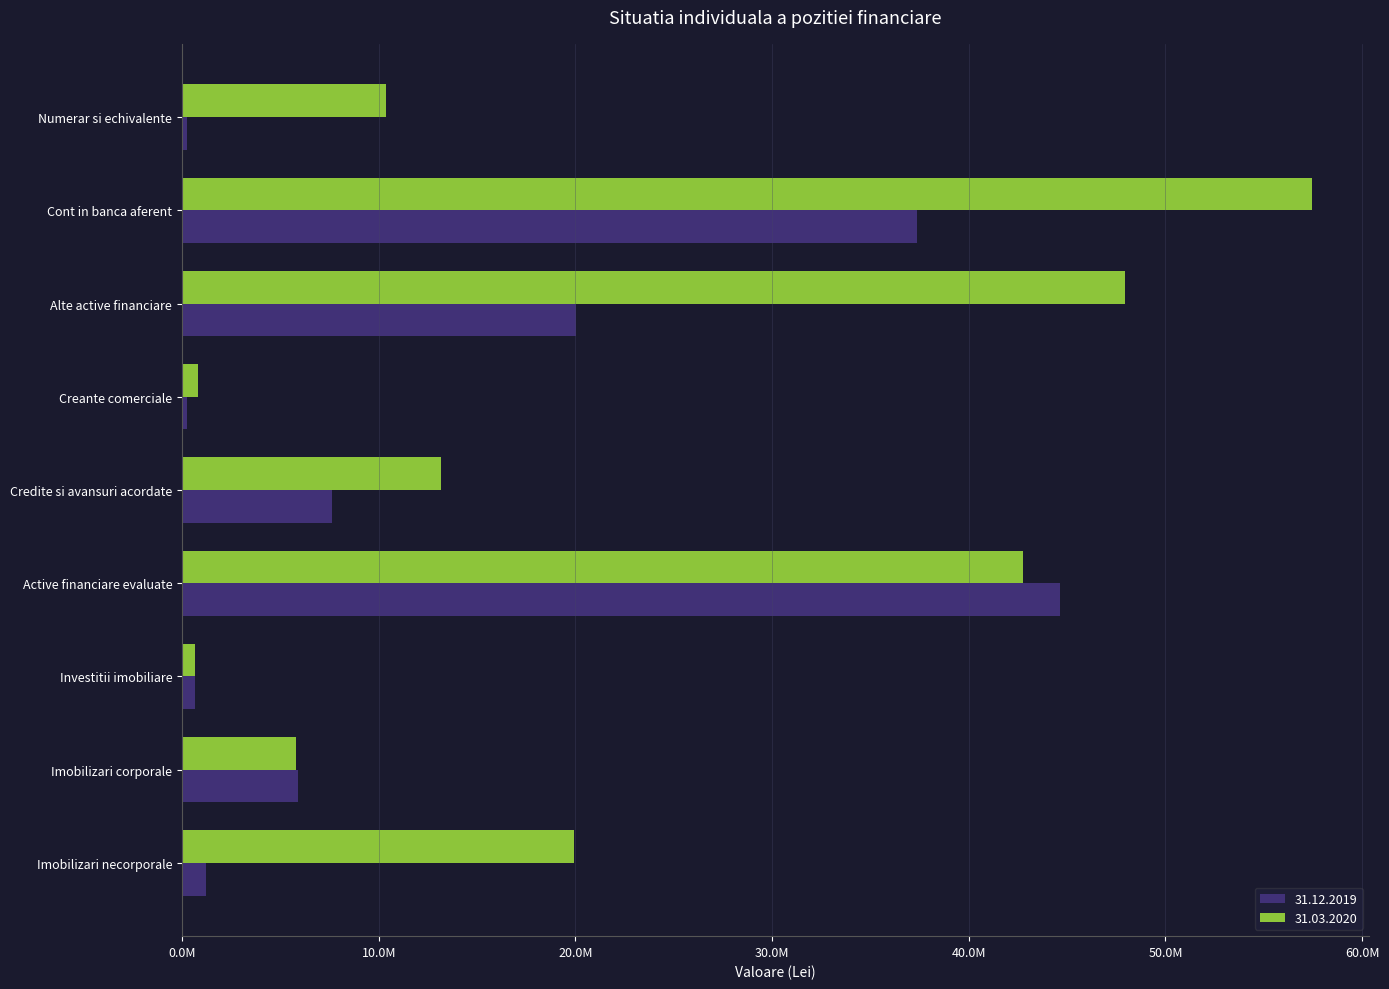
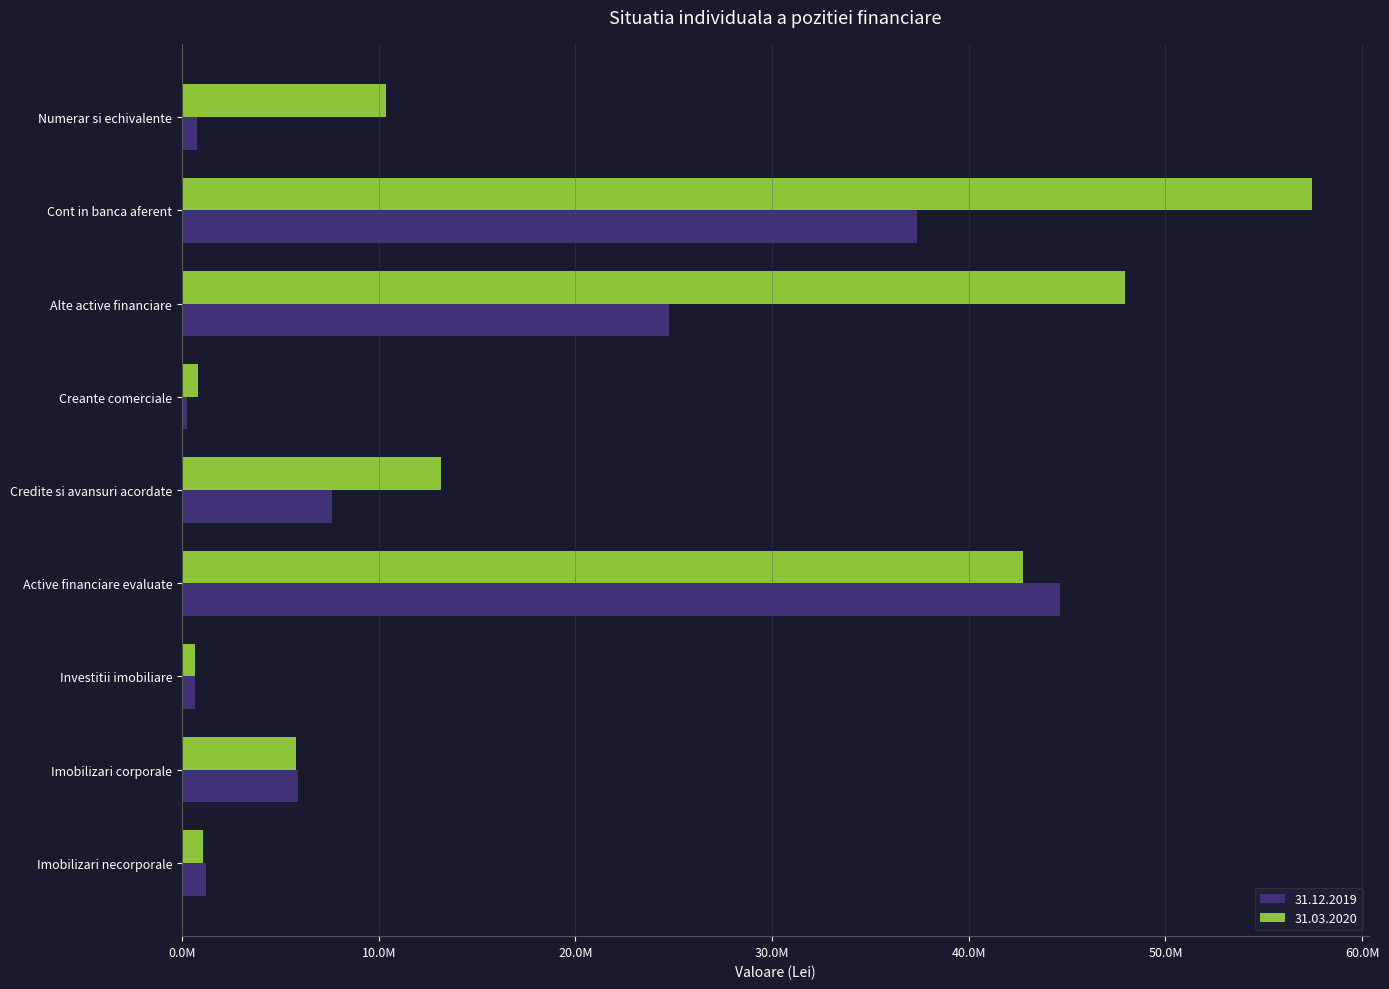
31.12.2019, Numerar si echivalente: 300000 -> 800000
31.12.2019, Alte active financiare: 20000000 -> 24800000
31.03.2020, Imobilizari necorporale: 19900000 -> 1100000
